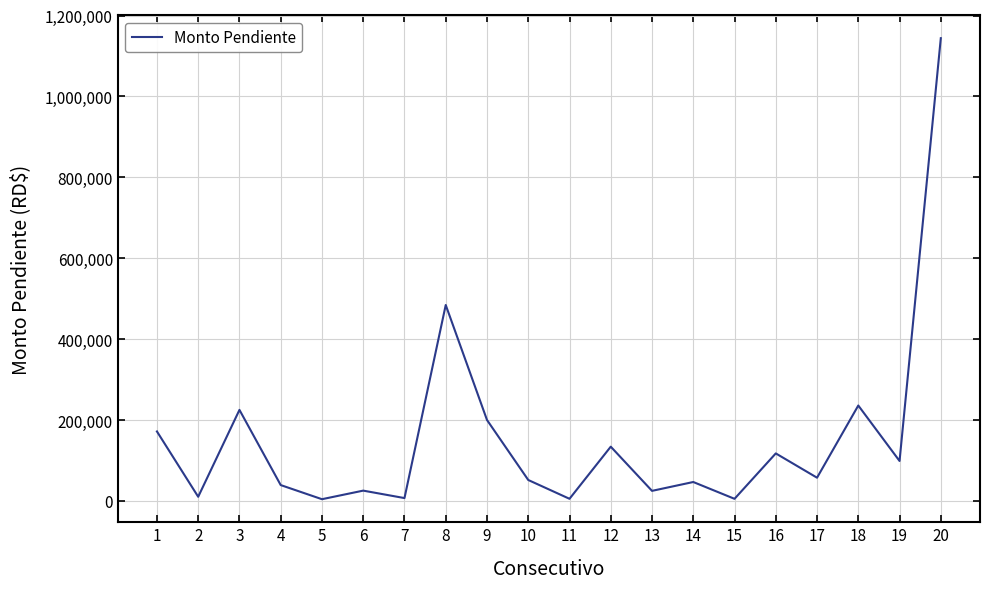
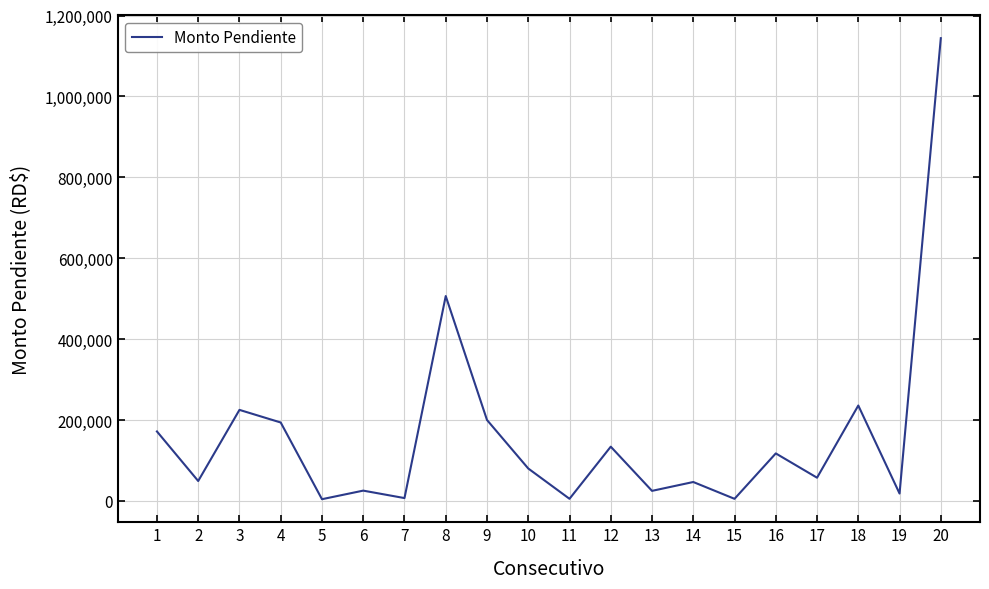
2: 10,000 -> 50,000
4: 40,000 -> 190,000
8: 480,000 -> 510,000
10: 50,000 -> 80,000
19: 100,000 -> 20,000
